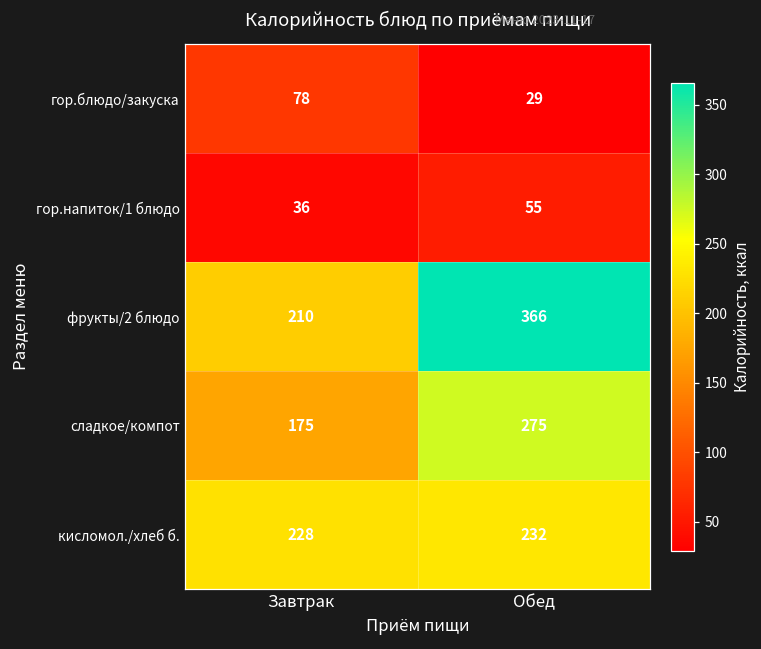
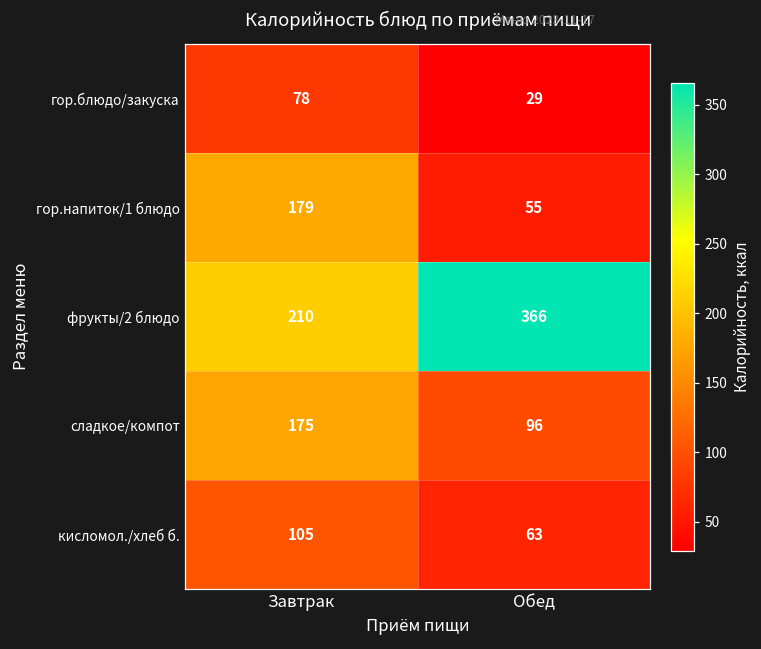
гор.напиток/1 блюдо, Завтрак: 36 -> 179
сладкое/компот, Обед: 275 -> 96
кисломол./хлеб б., Завтрак: 228 -> 105
кисломол./хлеб б., Обед: 232 -> 63
